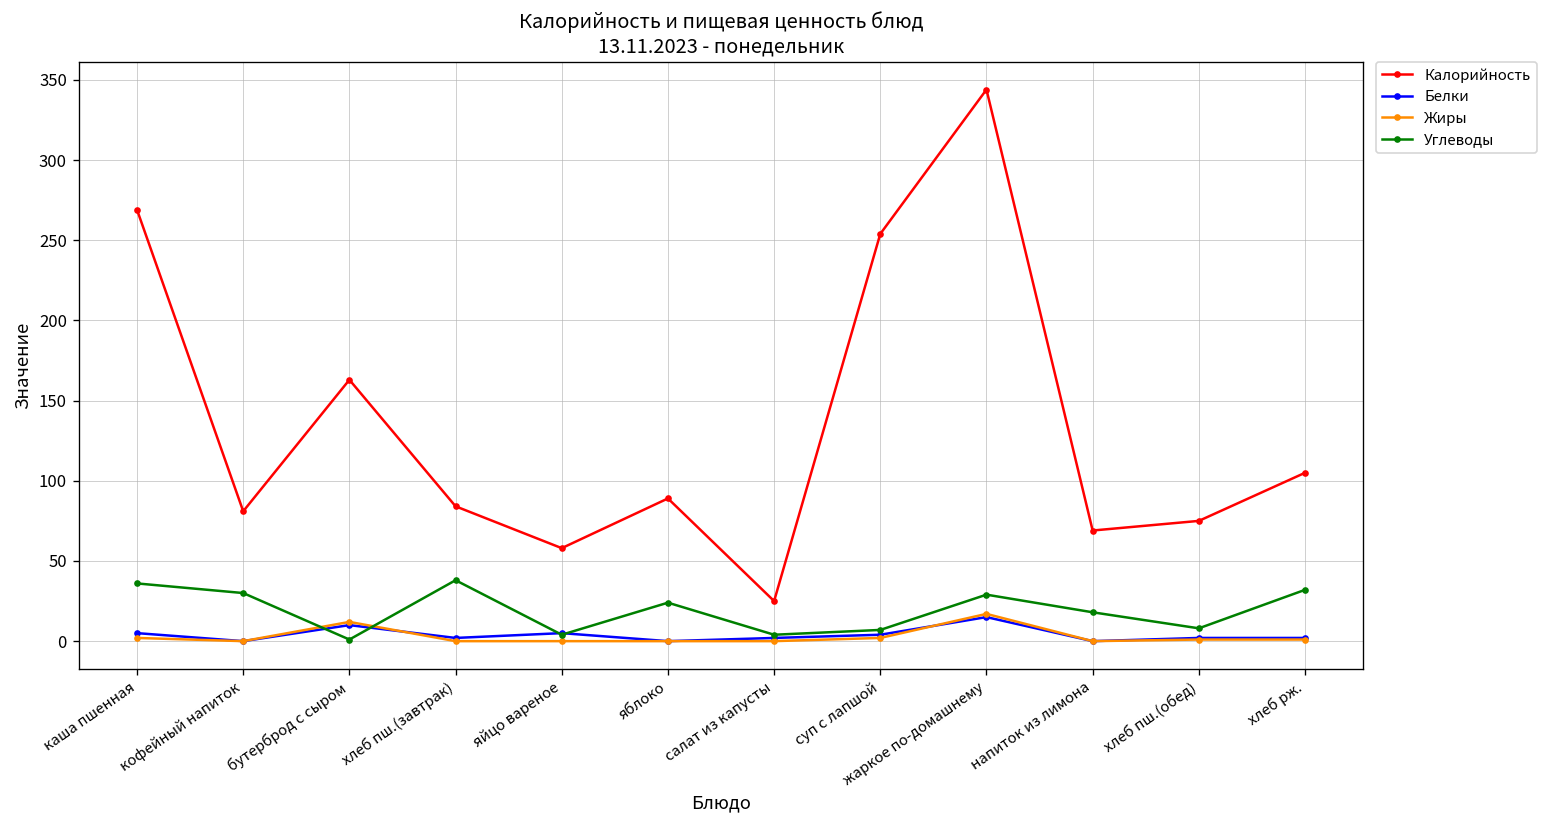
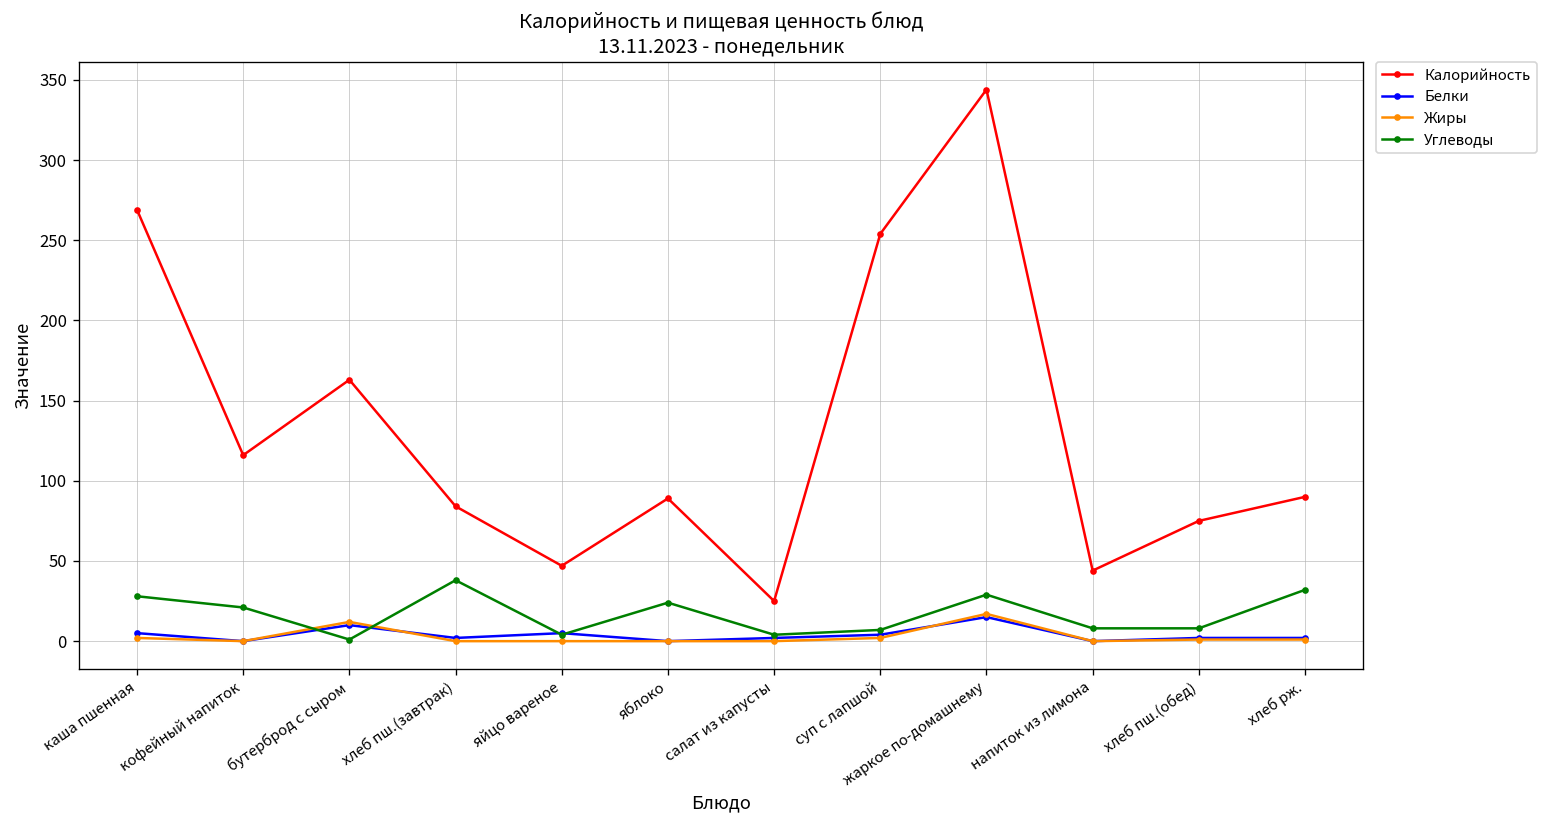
Углеводы, каша пшенная: 36 -> 28
Калорийность, кофейный напиток: 81 -> 116
Углеводы, кофейный напиток: 30 -> 21
Калорийность, яйцо вареное: 58 -> 47
Калорийность, напиток из лимона: 69 -> 44
Углеводы, напиток из лимона: 18 -> 8
Калорийность, хлеб рж.: 105 -> 90
